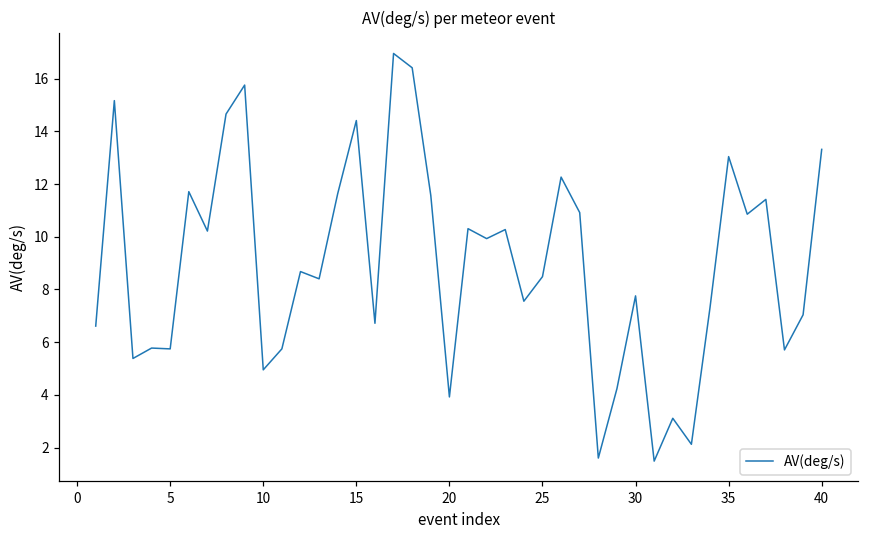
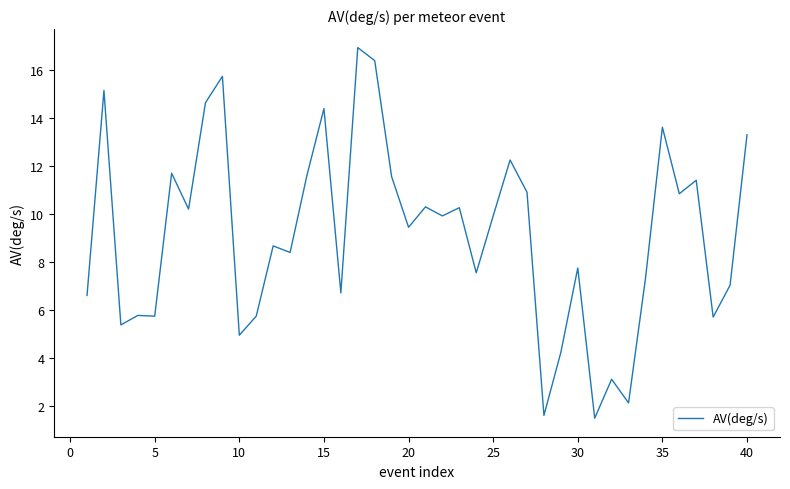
20: 3.9 -> 9.5
25: 8.5 -> 9.9
35: 13.0 -> 13.6
